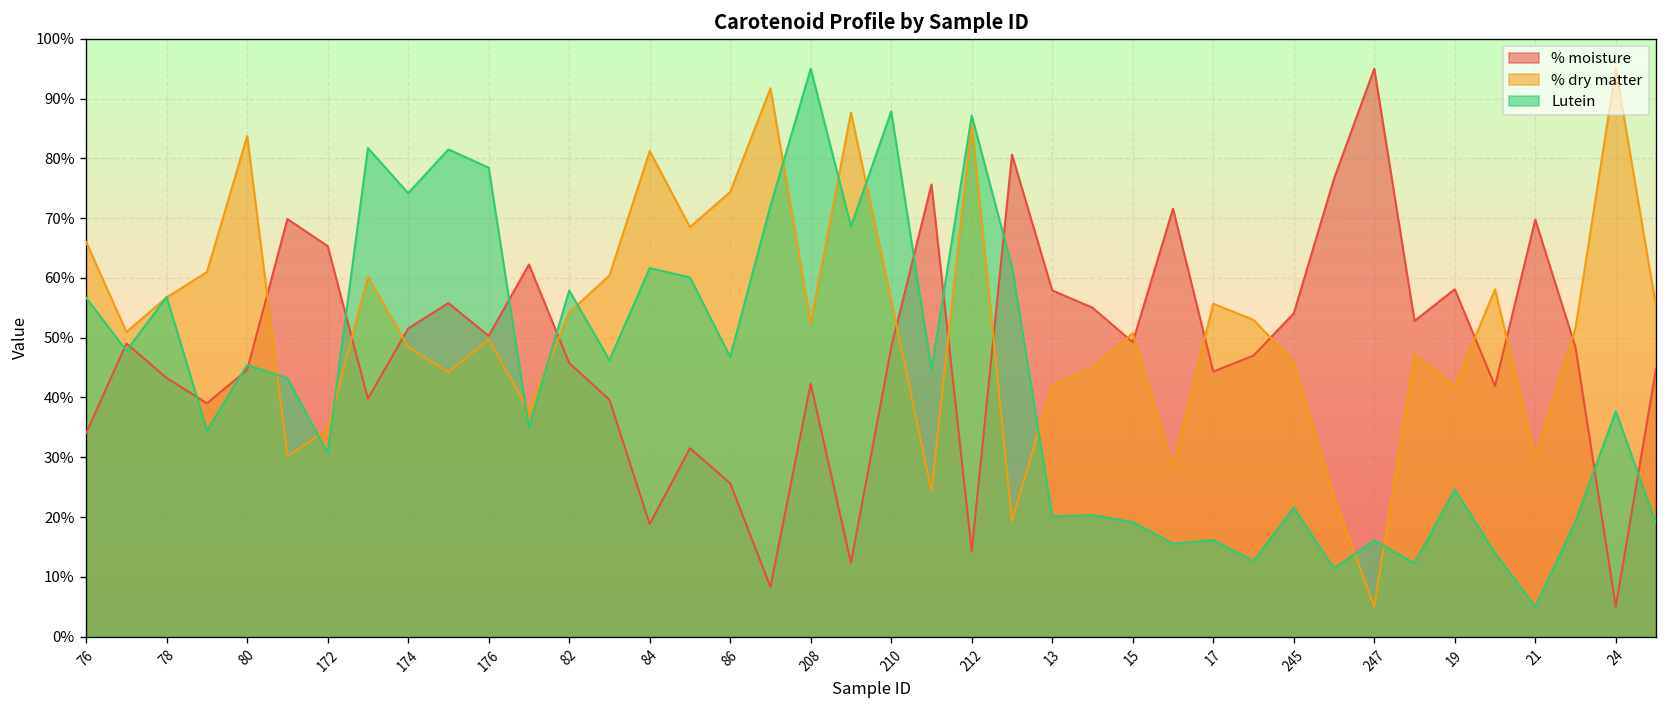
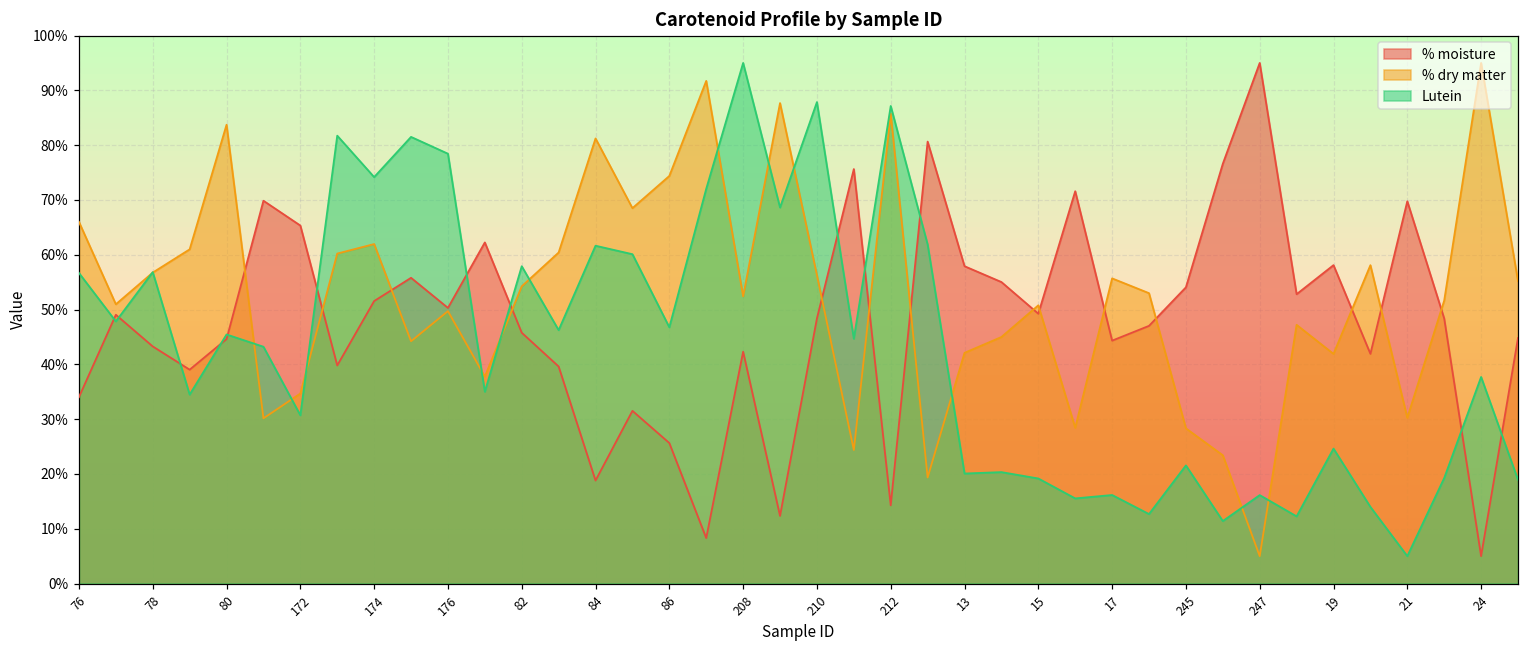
% dry matter, 174: 48% -> 62%
% dry matter, 245: 46% -> 28%
